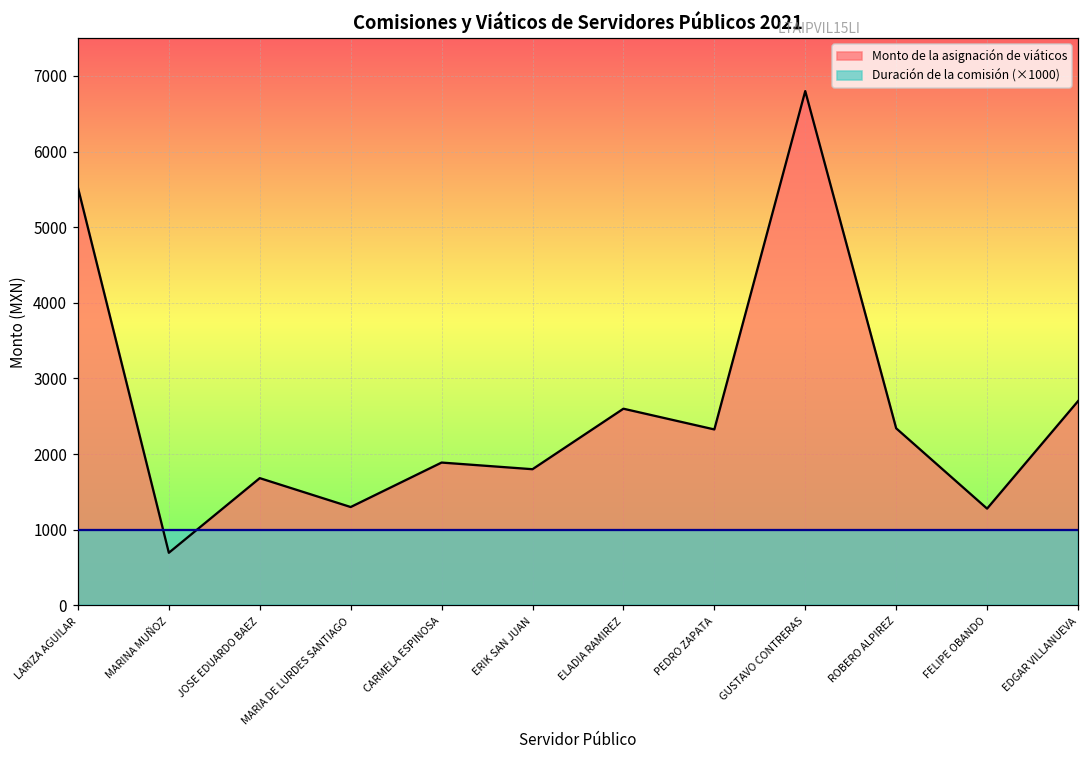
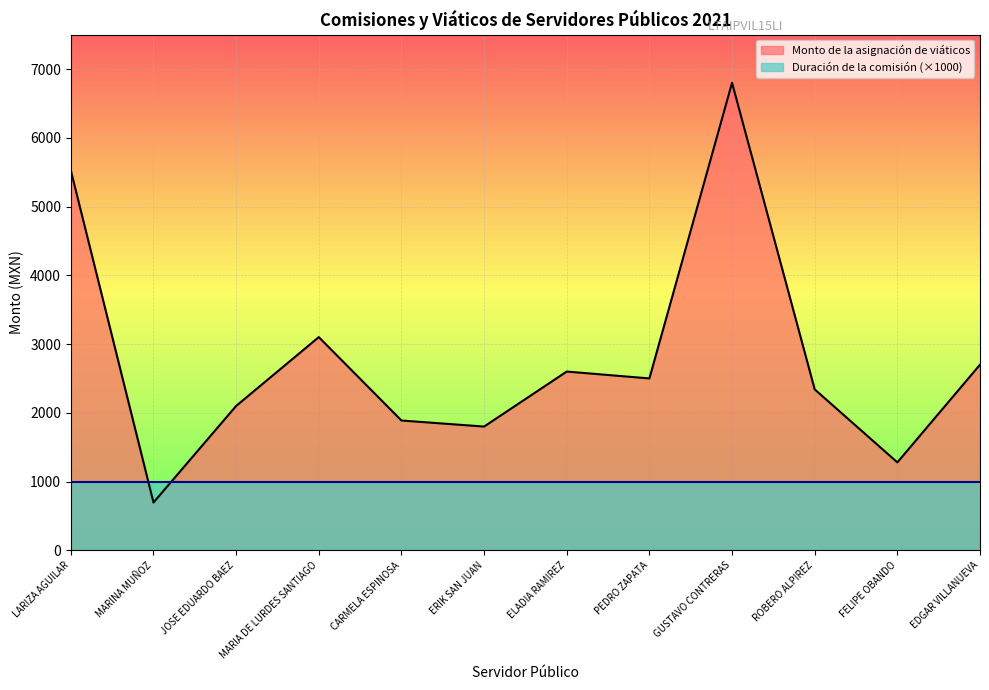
Monto de la asignación de viáticos, JOSE EDUARDO BAEZ: 1700 -> 2100
Monto de la asignación de viáticos, MARIA DE LURDES SANTIAGO: 1300 -> 3100
Monto de la asignación de viáticos, PEDRO ZAPATA: 2300 -> 2500
